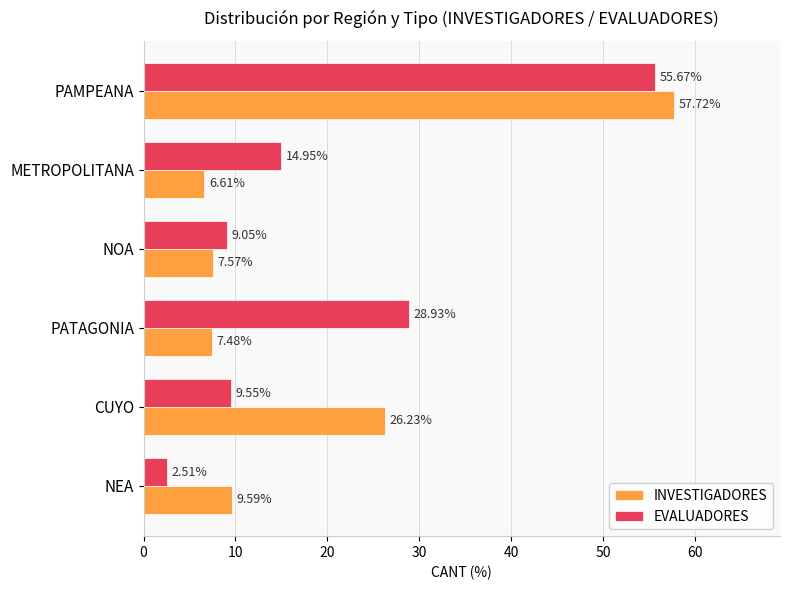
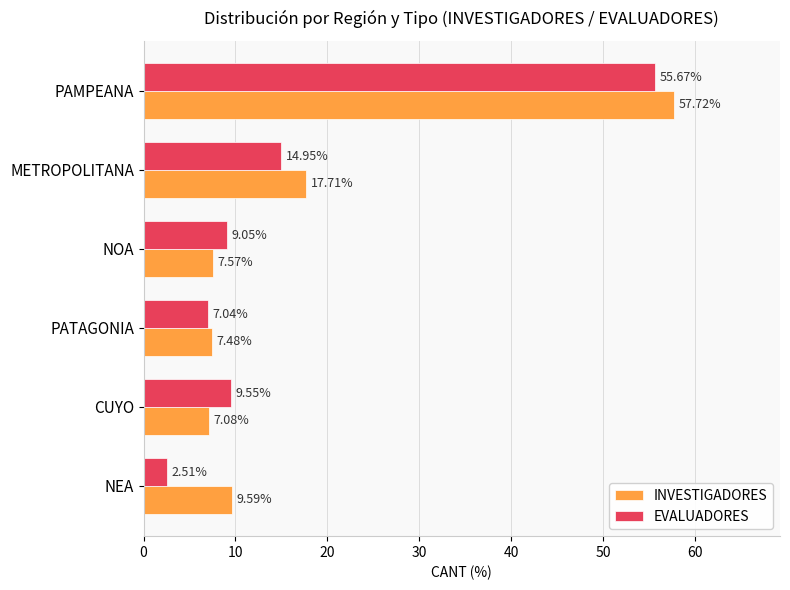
INVESTIGADORES, METROPOLITANA: 6.61% -> 17.71%
EVALUADORES, PATAGONIA: 28.93% -> 7.04%
INVESTIGADORES, CUYO: 26.23% -> 7.08%
